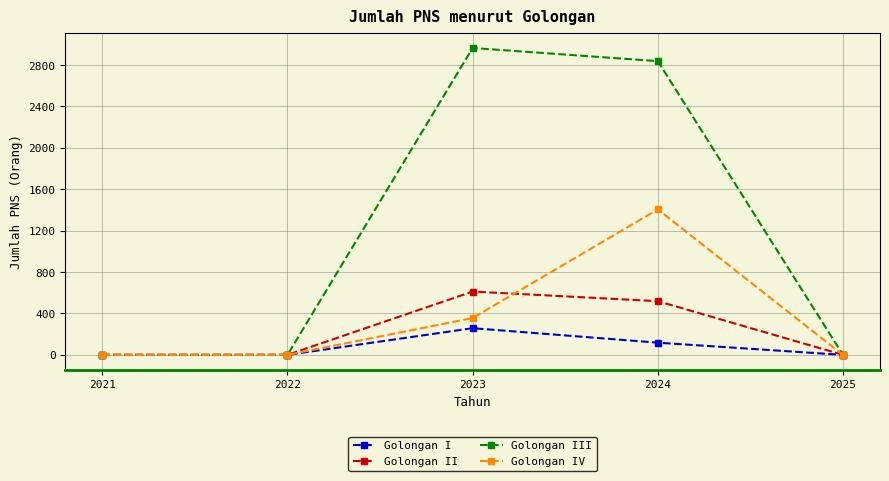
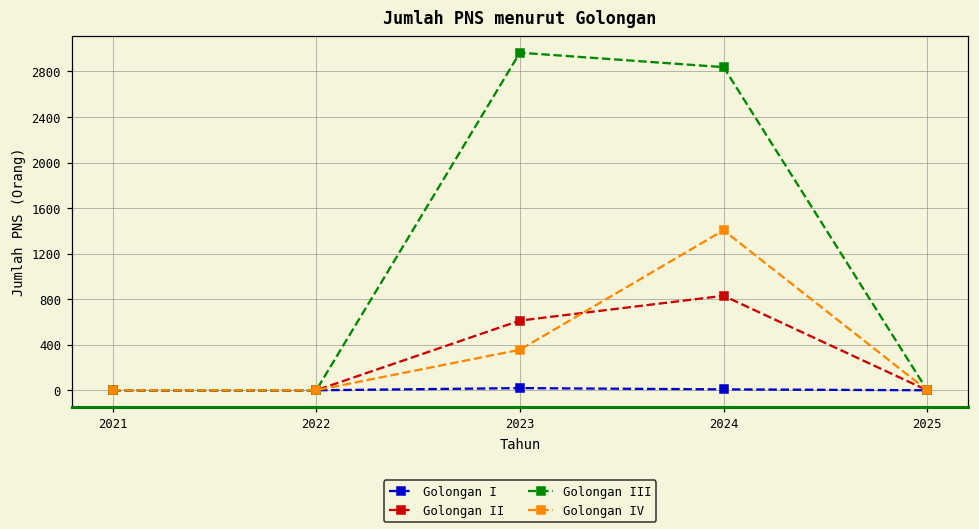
Golongan I, 2023: 260 -> 20
Golongan I, 2024: 120 -> 10
Golongan II, 2024: 520 -> 830
